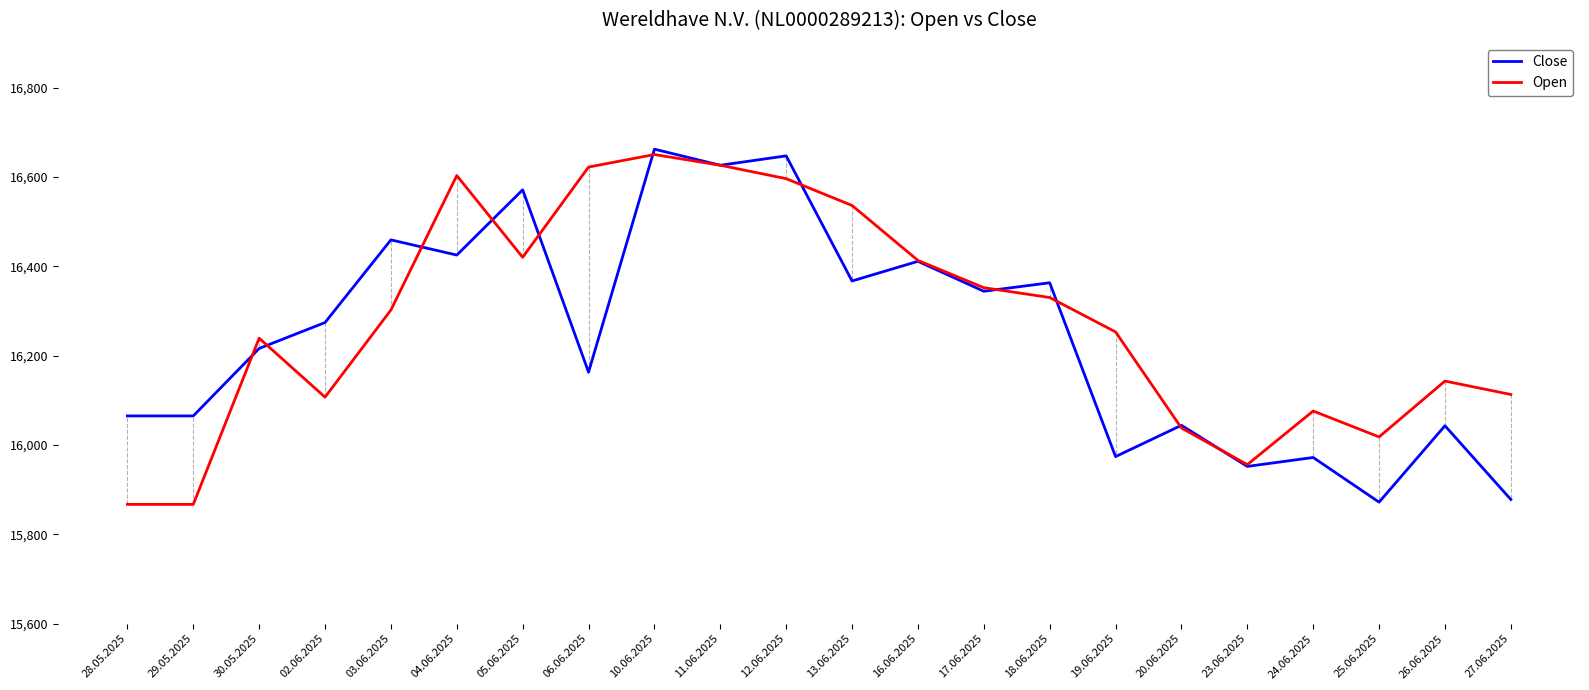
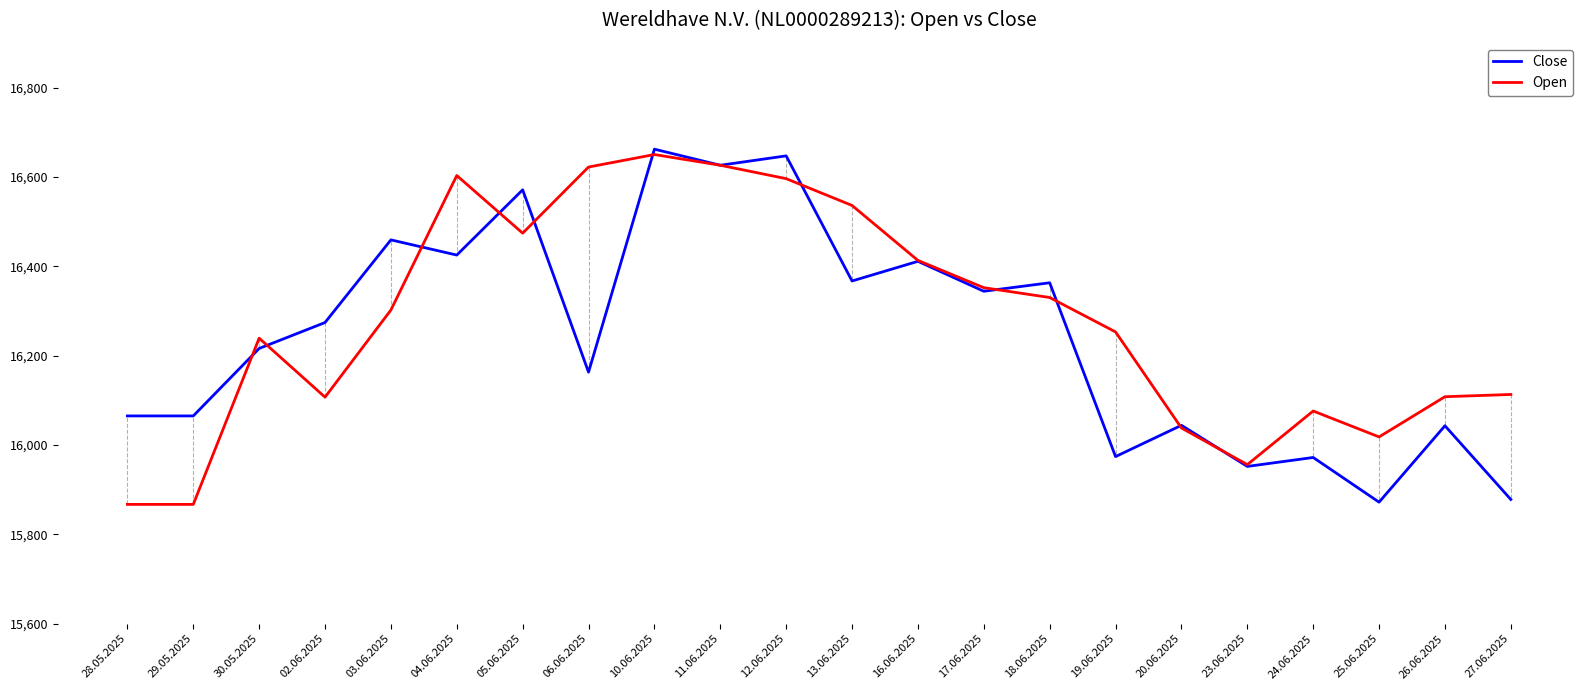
Open, 05.06.2025: 16,420 -> 16,470
Open, 26.06.2025: 16,140 -> 16,110
